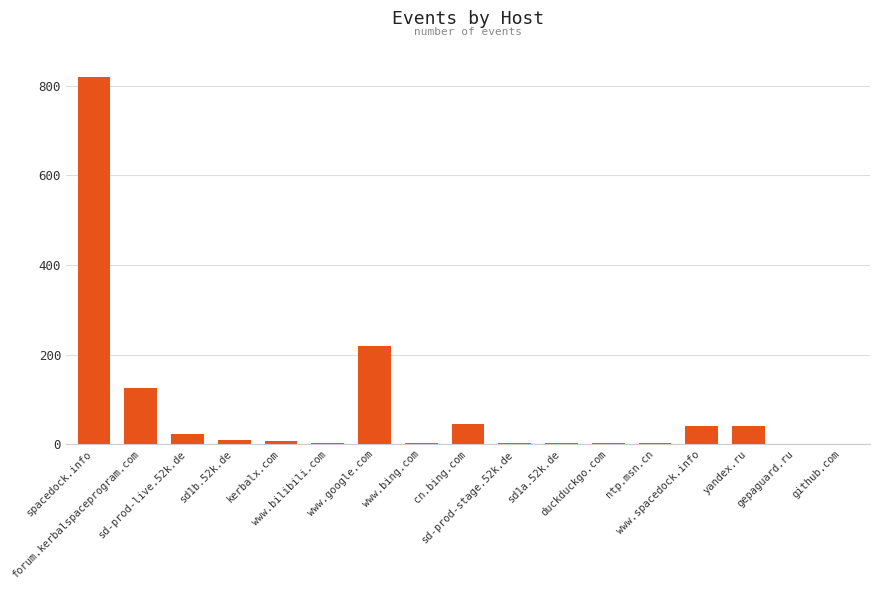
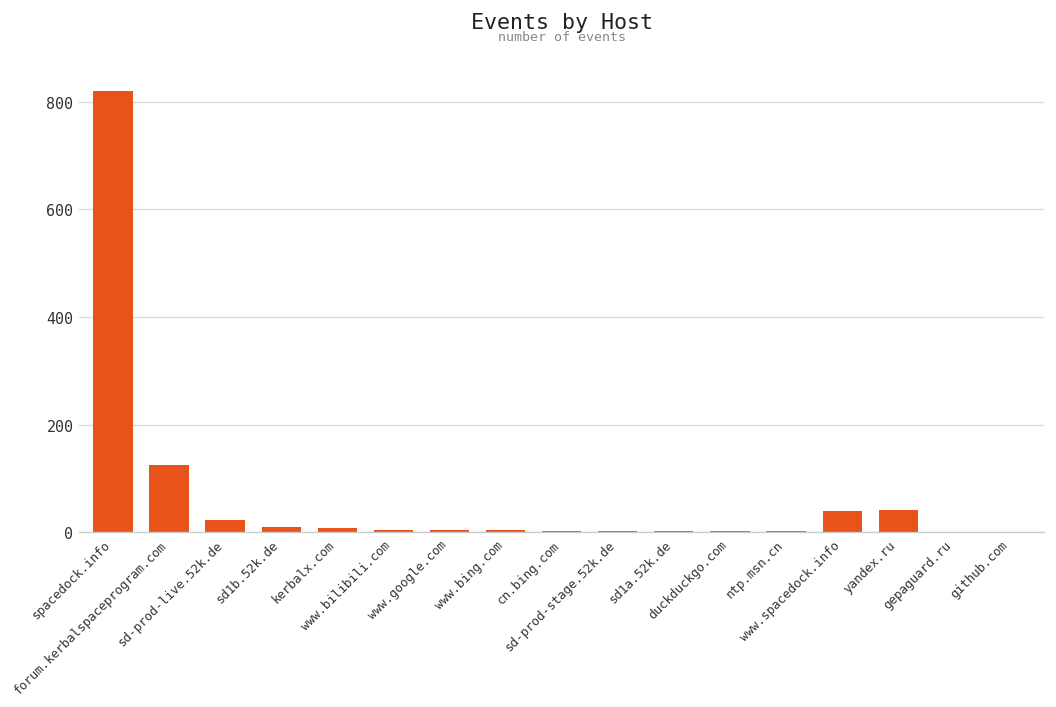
www.google.com: 220 -> 0
cn.bing.com: 50 -> 0
